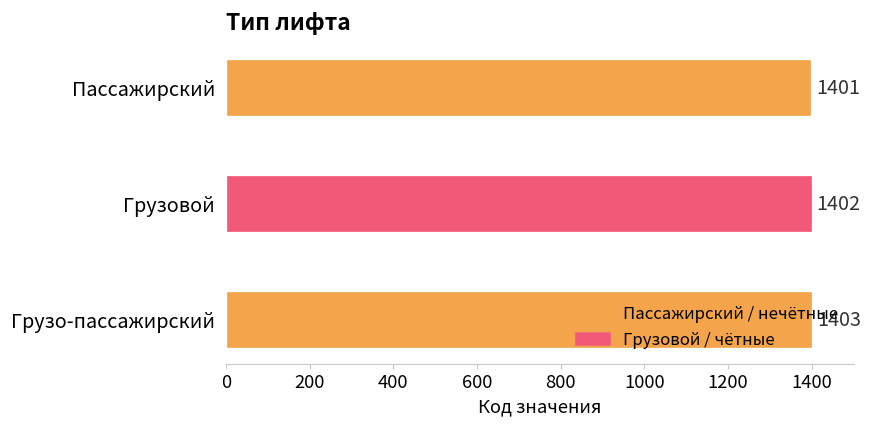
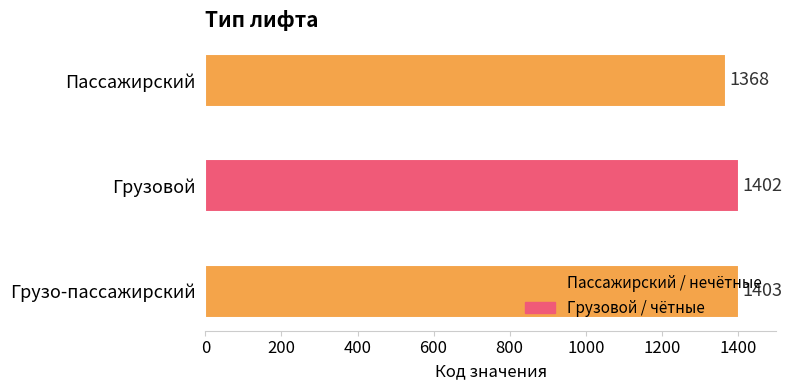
Пассажирский: 1401 -> 1368
